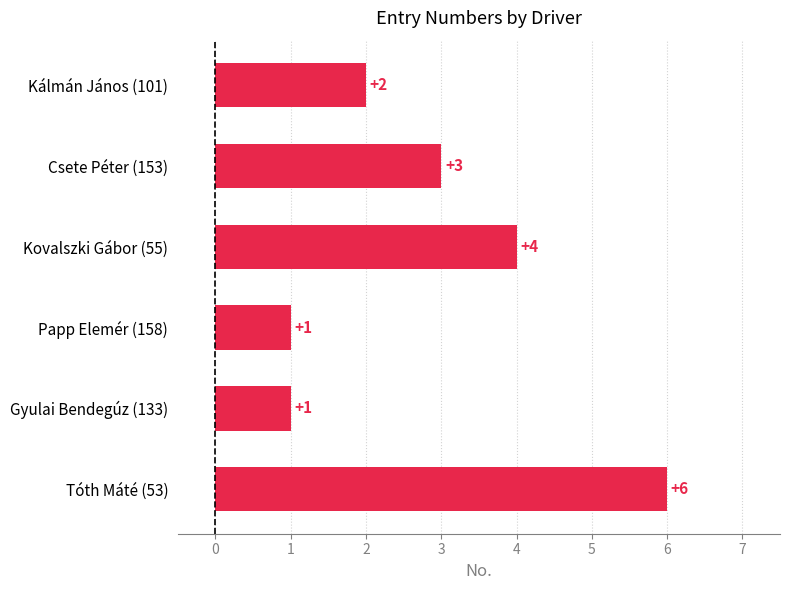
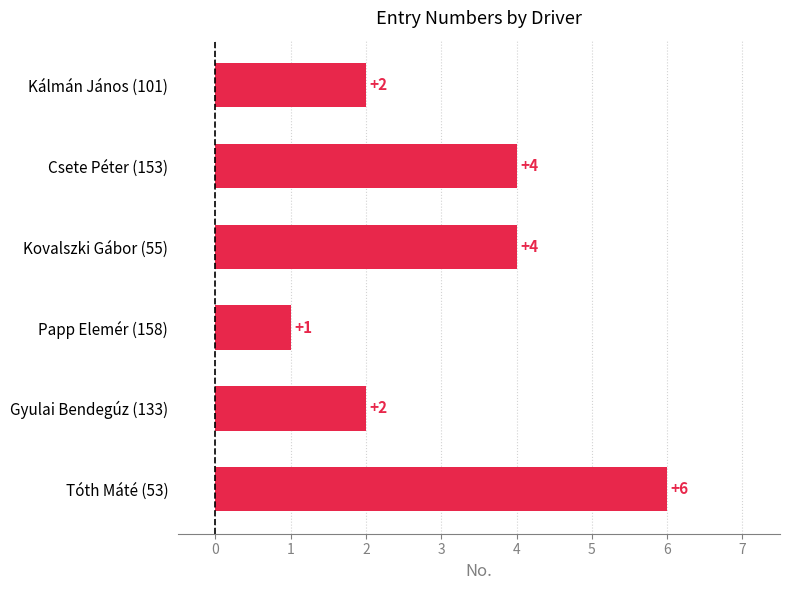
Csete Péter (153): +3 -> +4
Gyulai Bendegúz (133): +1 -> +2
